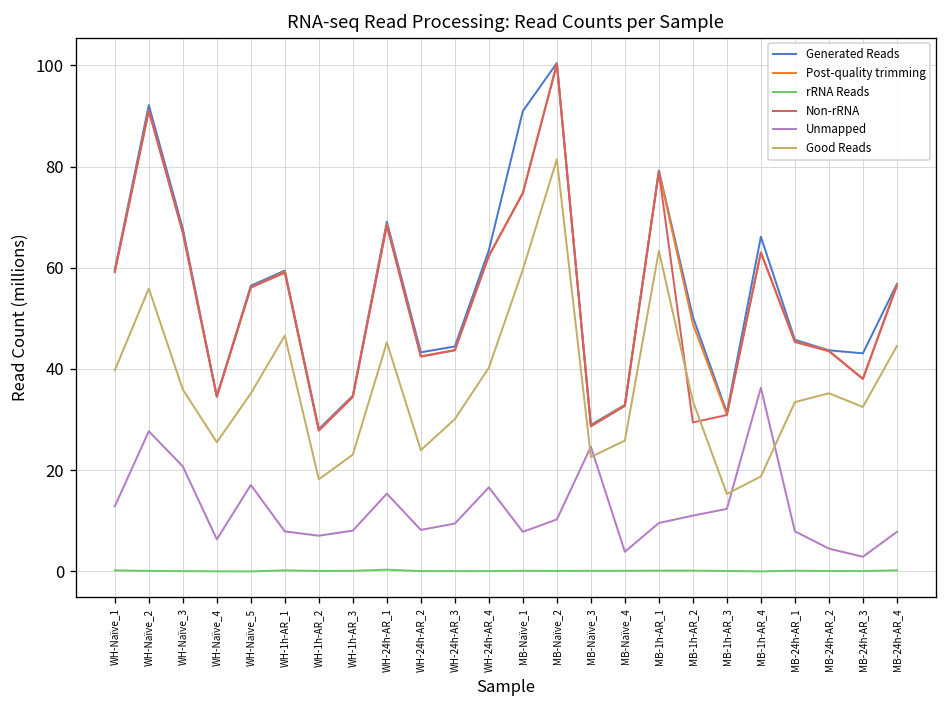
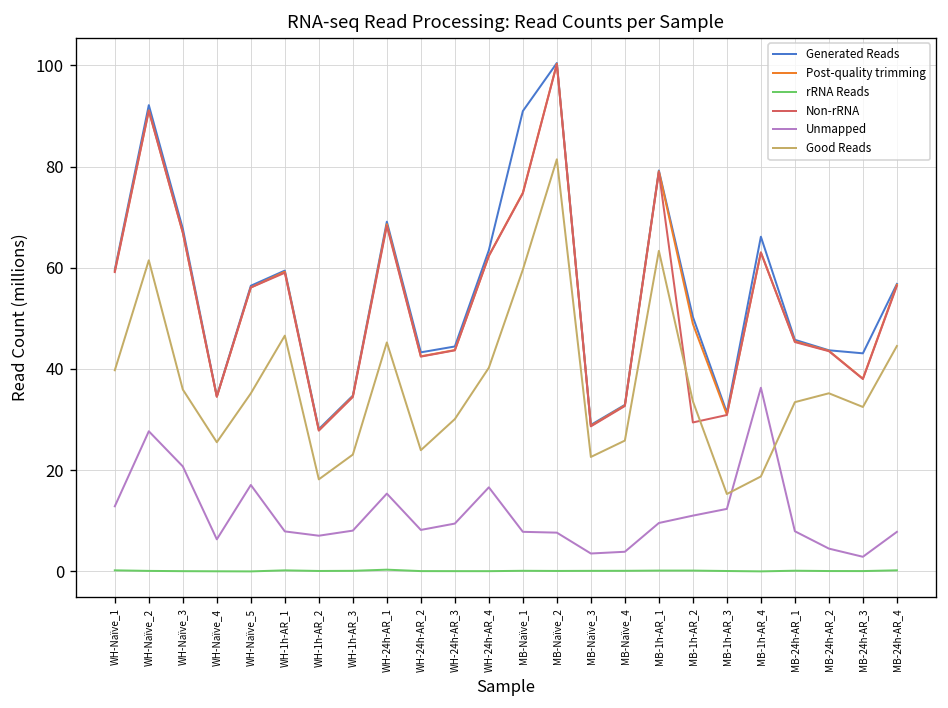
Good Reads, WH-Naïve_2: 56 -> 61
Unmapped, MB-Naïve_2: 10 -> 8
Unmapped, MB-Naïve_3: 25 -> 4
